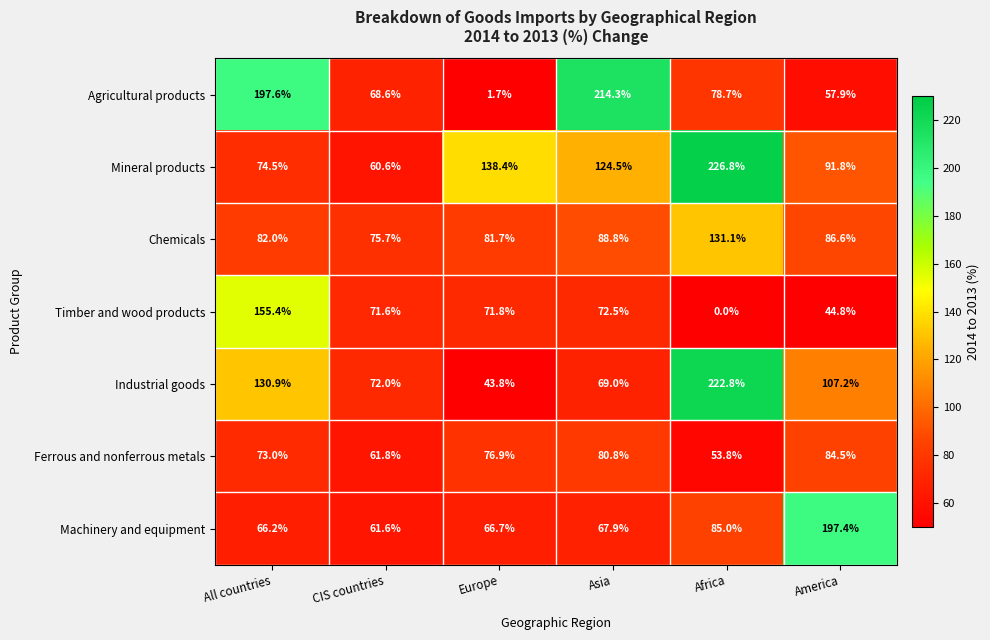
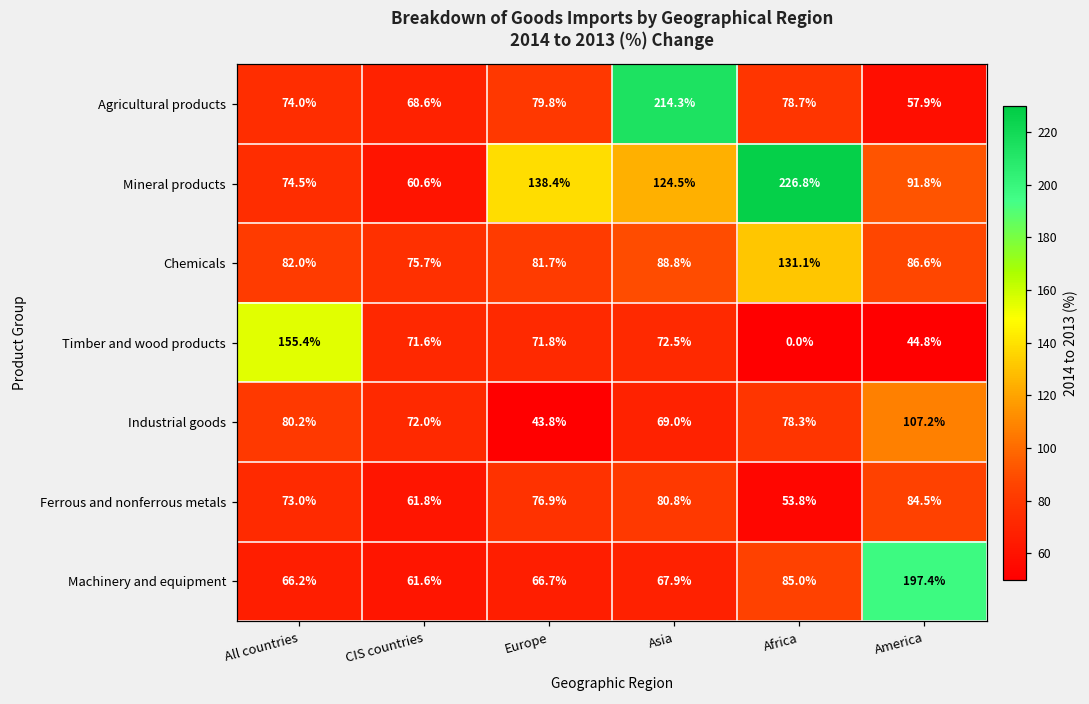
Agricultural products, All countries: 197.6% -> 74.0%
Agricultural products, Europe: 1.7% -> 79.8%
Industrial goods, All countries: 130.9% -> 80.2%
Industrial goods, Africa: 222.8% -> 78.3%
